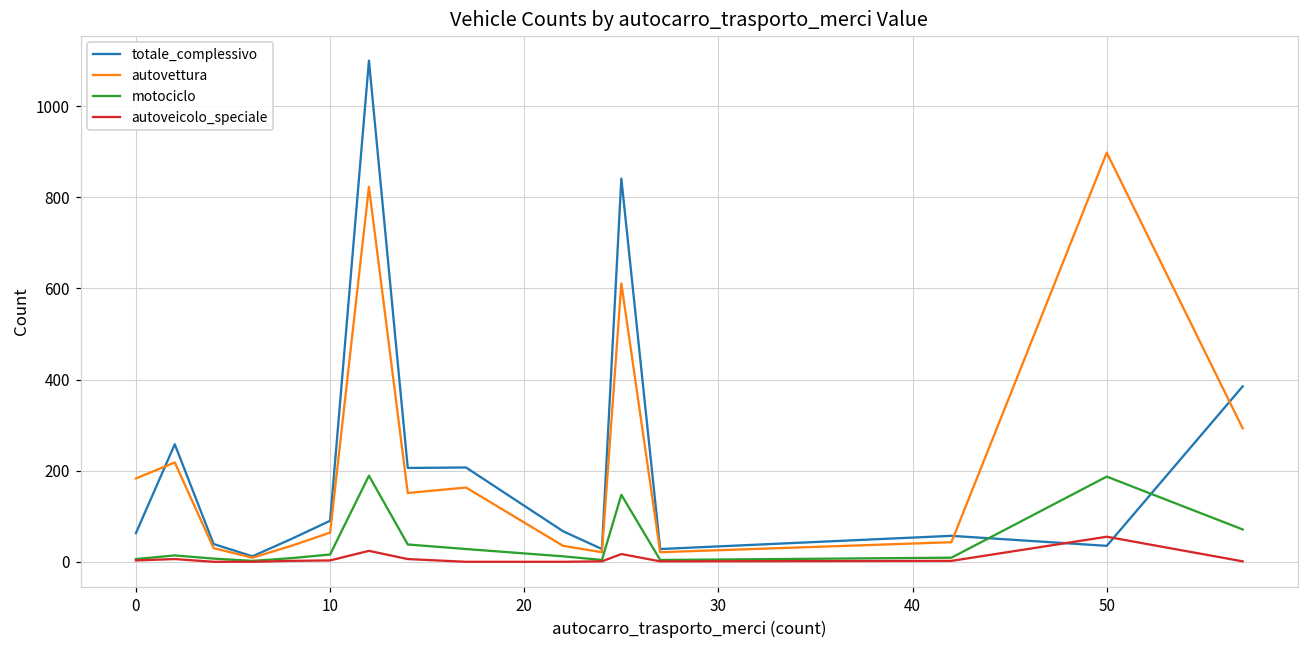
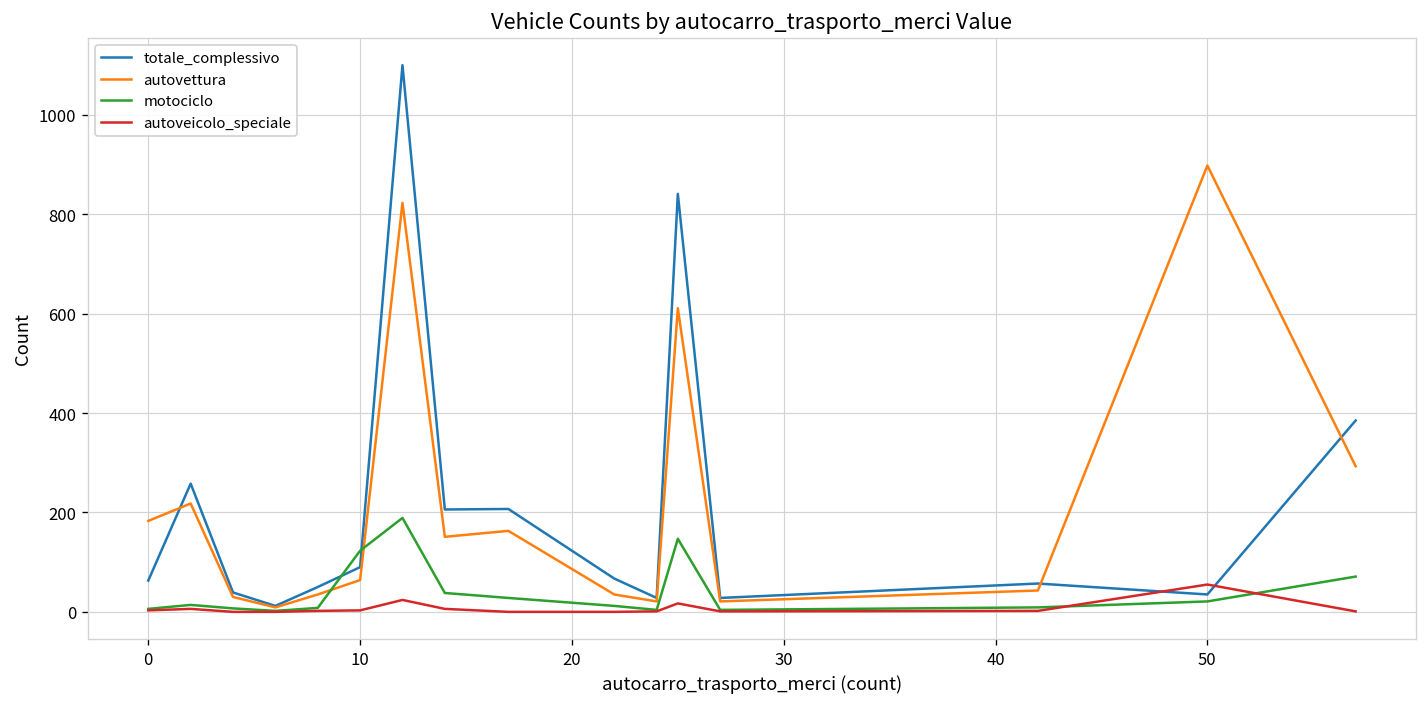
motociclo, 10: 20 -> 120
motociclo, 50: 190 -> 20
